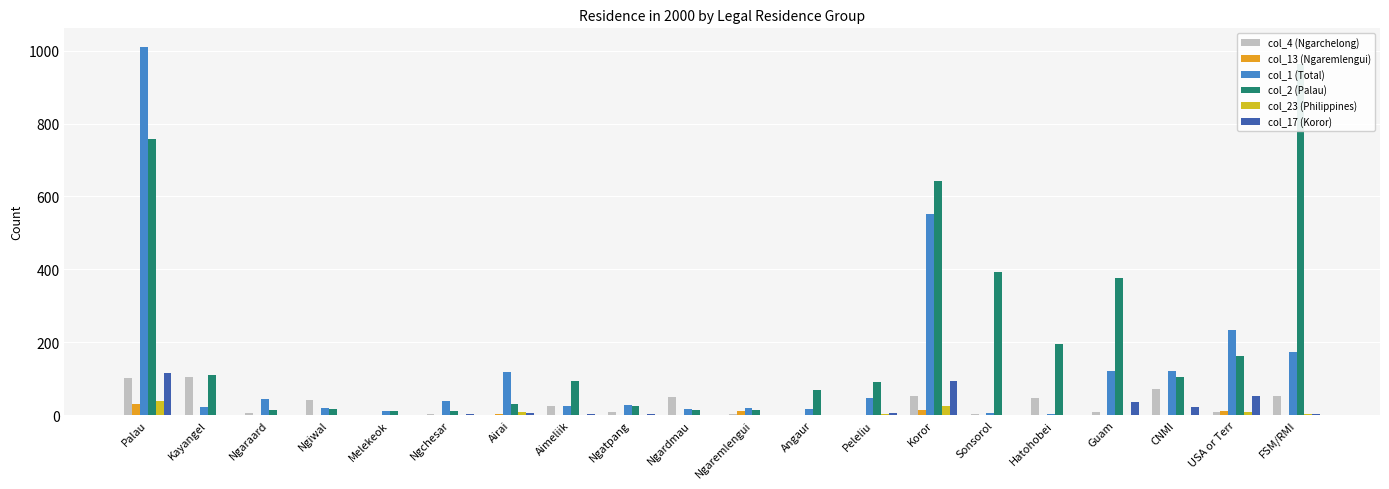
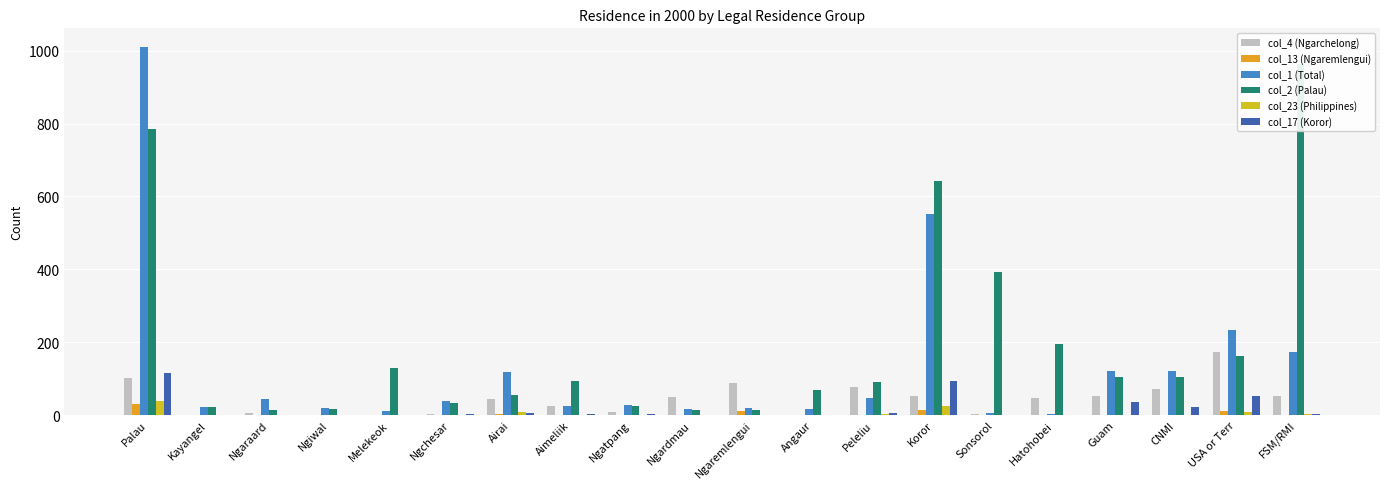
col_2 (Palau), Palau: 760 -> 790
col_4 (Ngarchelong), Kayangel: 100 -> 0
col_2 (Palau), Kayangel: 110 -> 20
col_4 (Ngarchelong), Ngiwal: 40 -> 0
col_2 (Palau), Melekeok: 10 -> 130
col_2 (Palau), Ngchesar: 10 -> 30
col_4 (Ngarchelong), Airai: 0 -> 40
col_2 (Palau), Airai: 30 -> 60
col_4 (Ngarchelong), Ngaremlengui: 0 -> 90
col_4 (Ngarchelong), Peleliu: 0 -> 80
col_4 (Ngarchelong), Guam: 10 -> 50
col_2 (Palau), Guam: 380 -> 100
col_4 (Ngarchelong), USA or Terr: 10 -> 170
